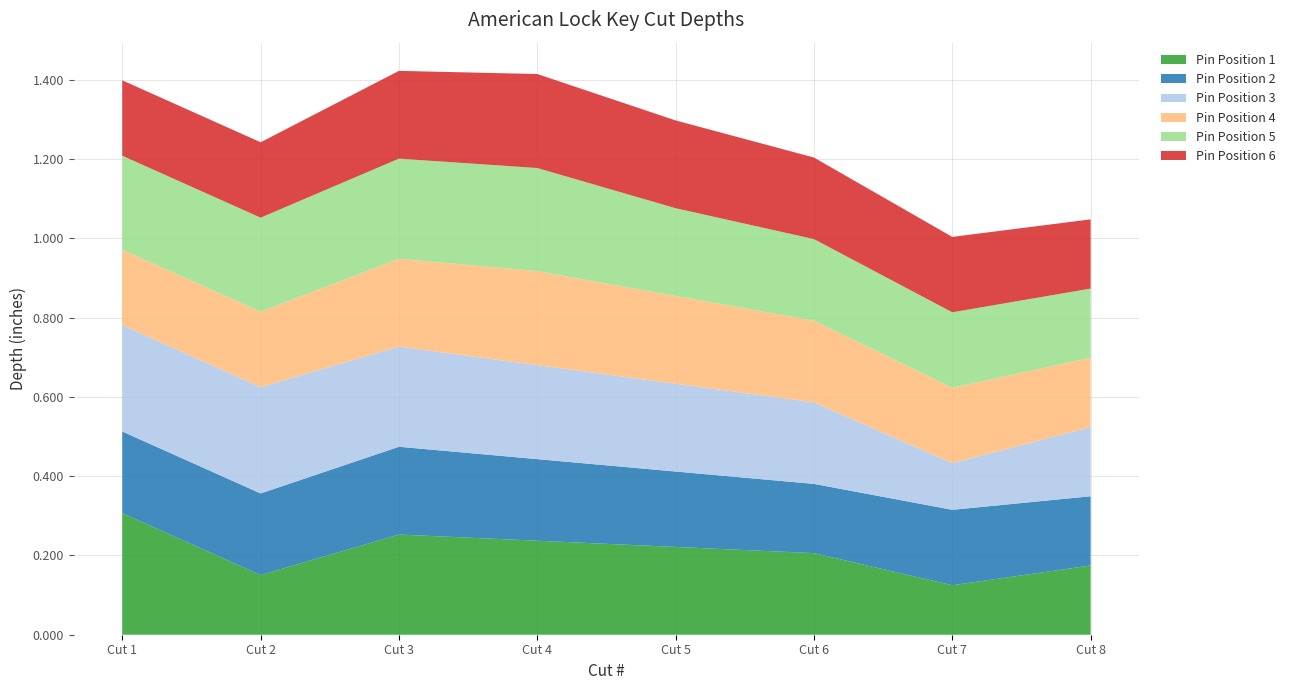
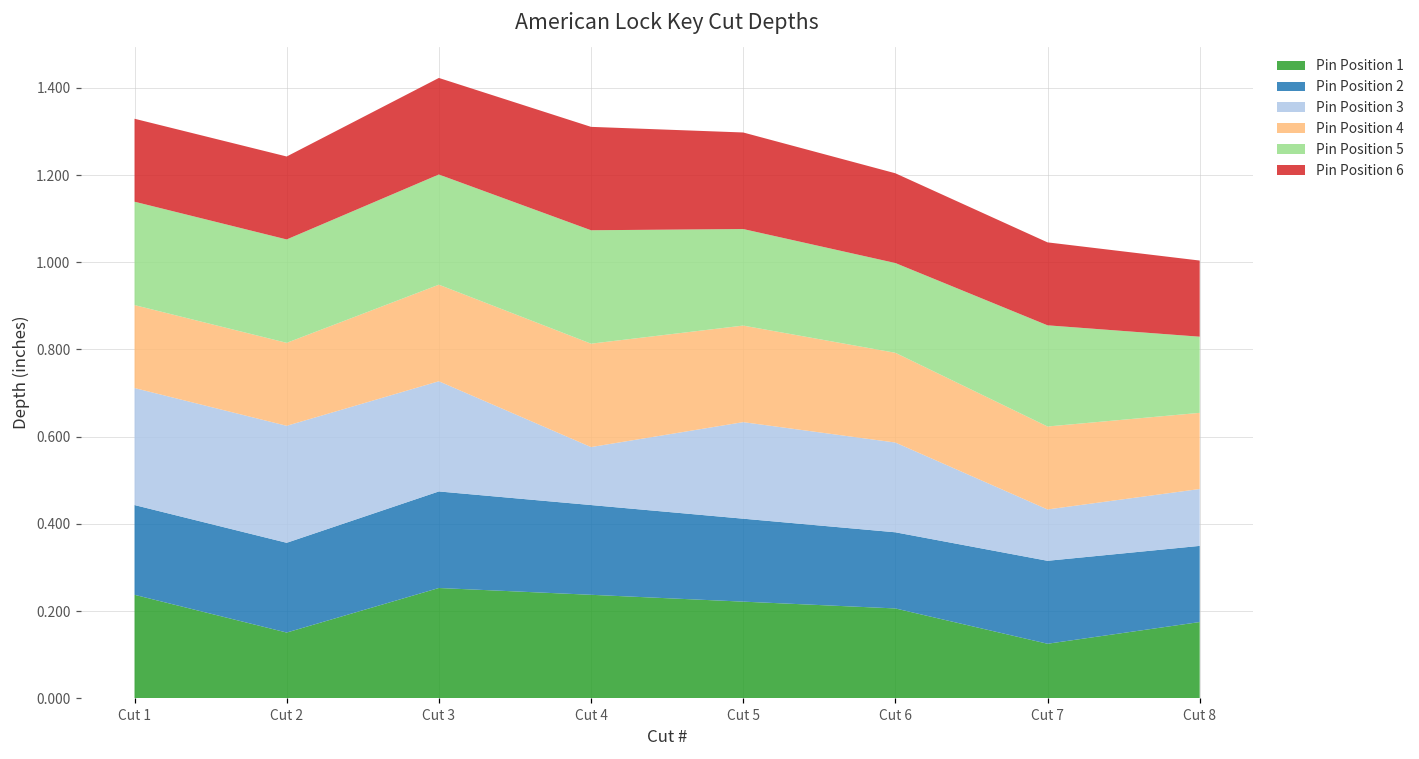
Pin Position 1, Cut 1: 0.31 -> 0.24
Pin Position 3, Cut 4: 0.24 -> 0.13
Pin Position 5, Cut 7: 0.19 -> 0.23
Pin Position 3, Cut 8: 0.17 -> 0.13
